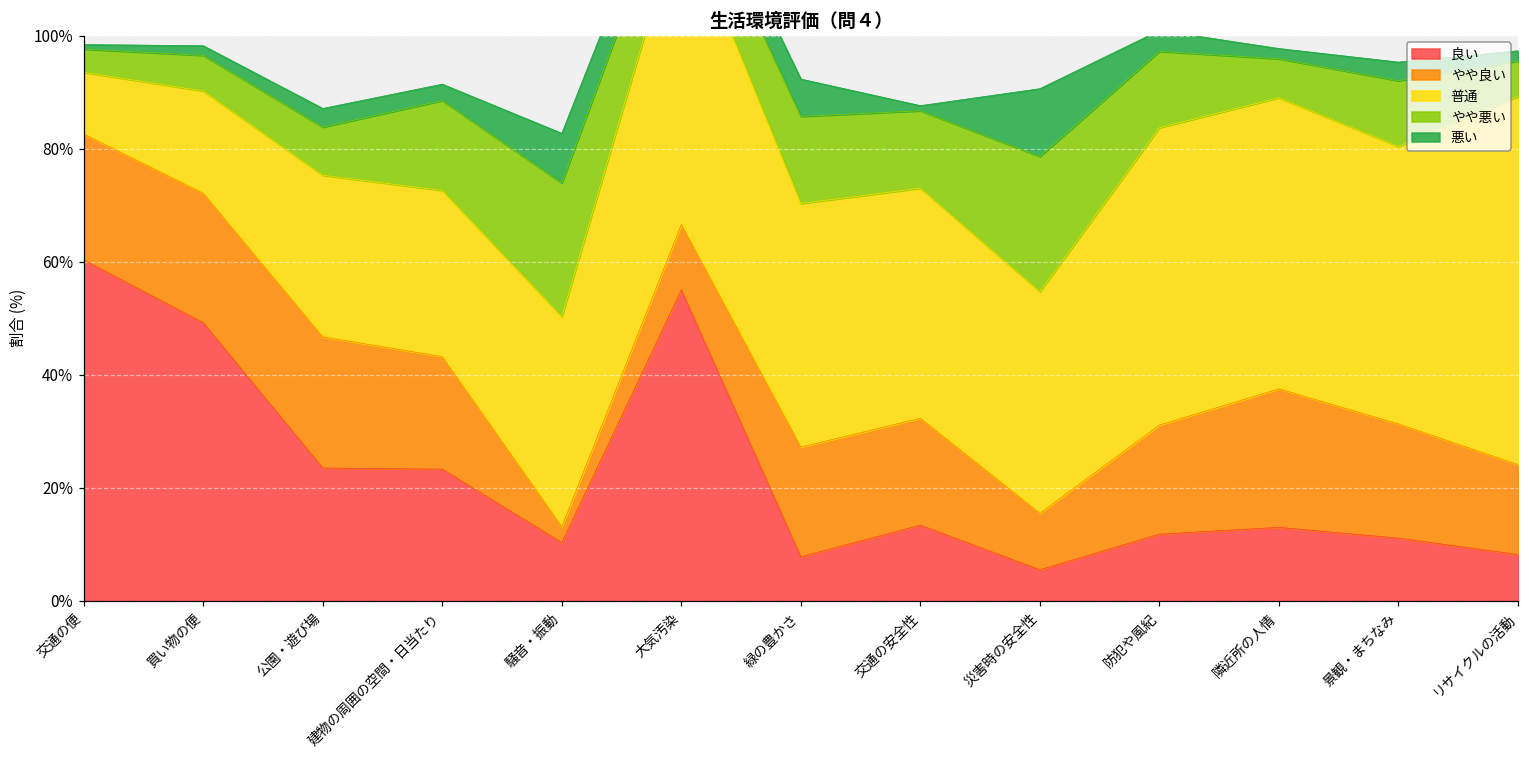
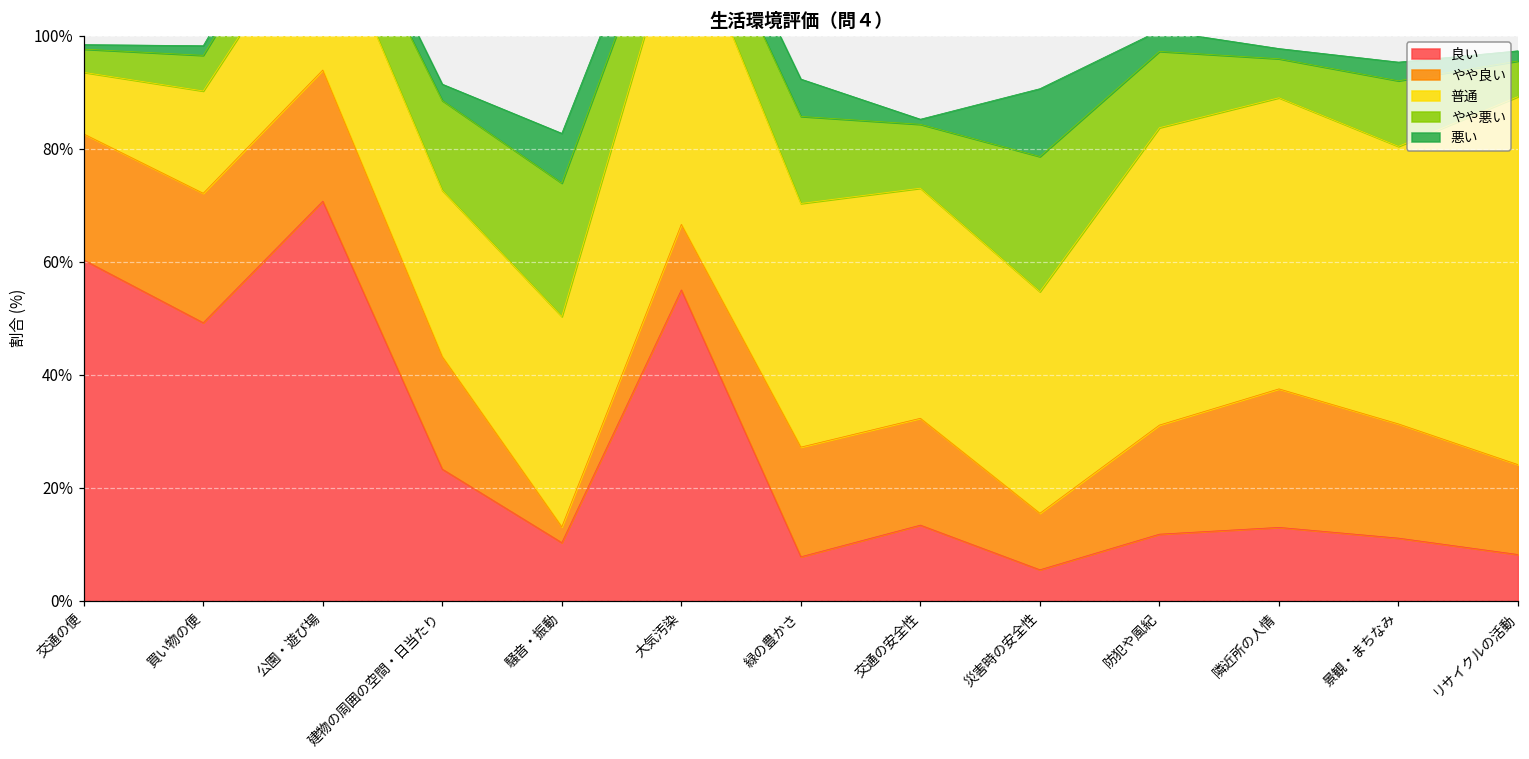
良い, 公園・遊び場: 24% -> 71%
やや悪い, 交通の安全性: 14% -> 11%
